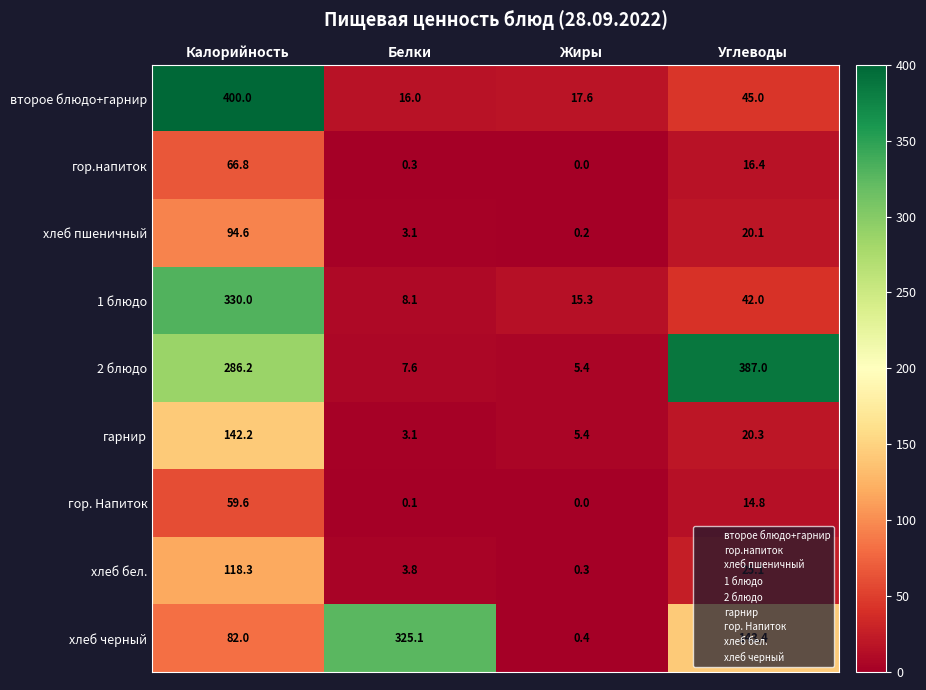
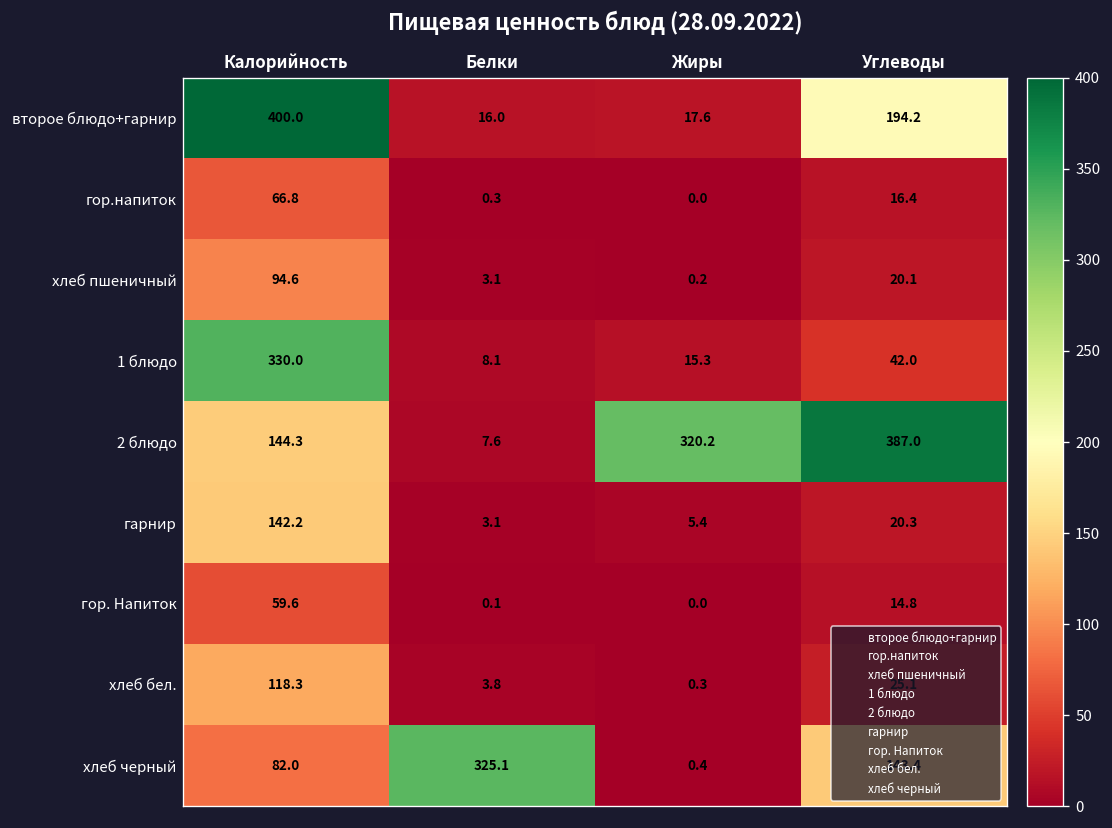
второе блюдо+гарнир, Углеводы: 45.0 -> 194.2
2 блюдо, Калорийность: 286.2 -> 144.3
2 блюдо, Жиры: 5.4 -> 320.2
